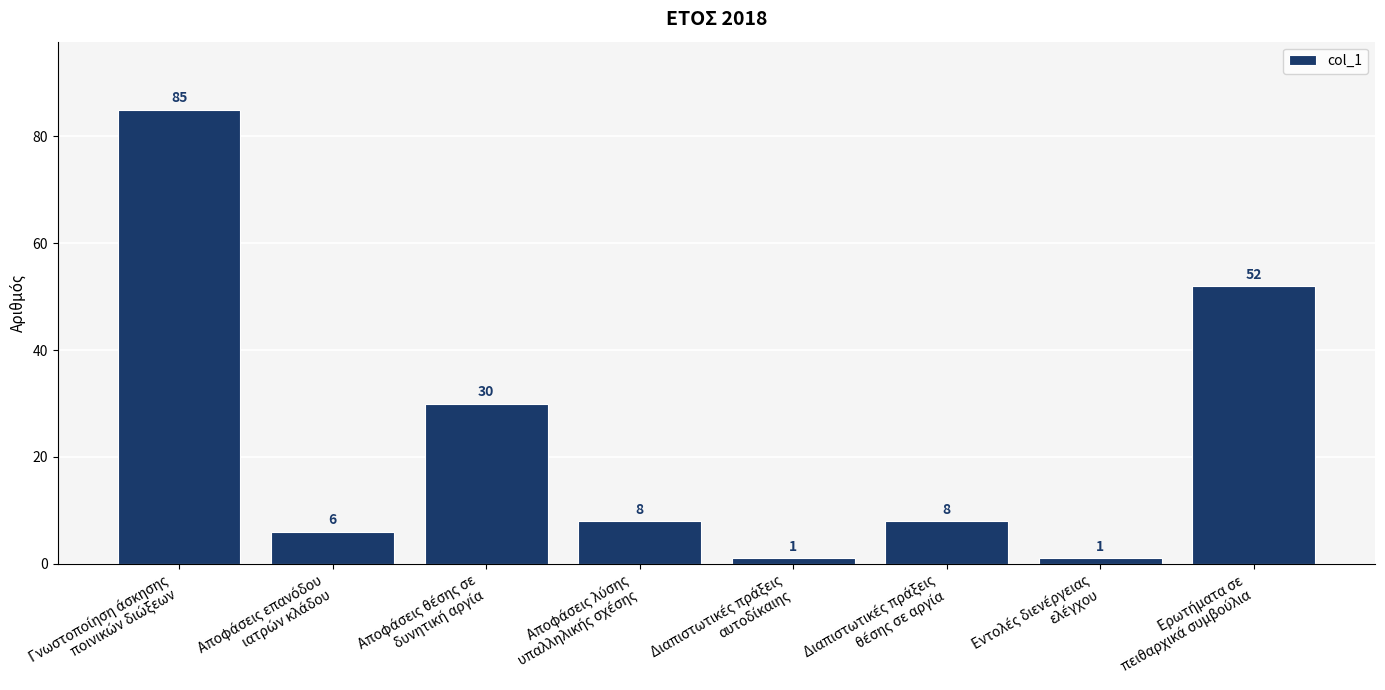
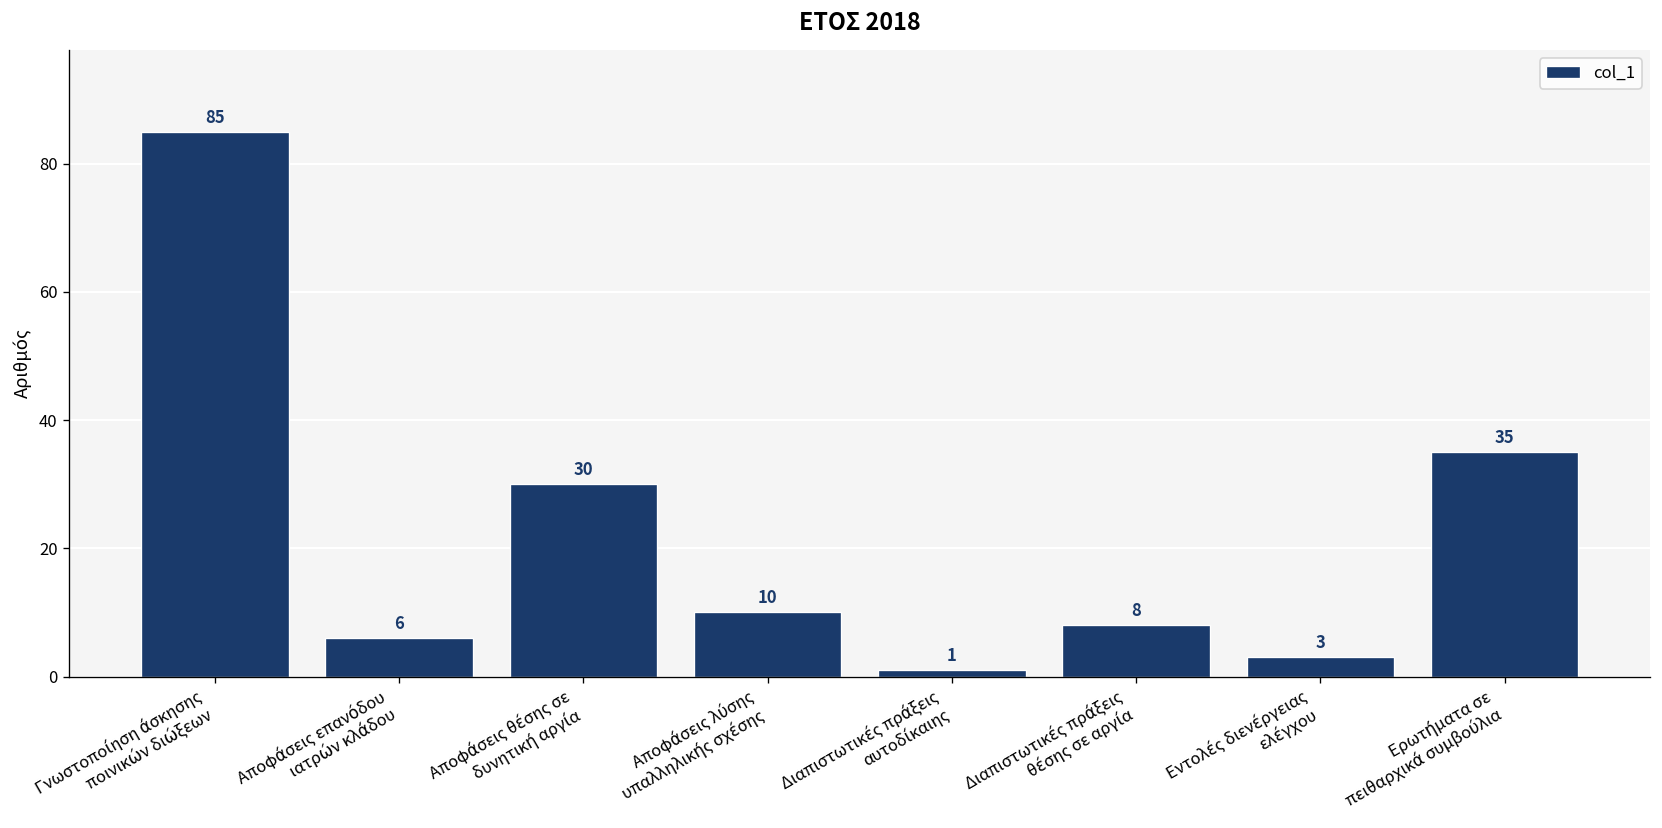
Αποφάσεις λύσης υπαλληλικής σχέσης: 8 -> 10
Εντολές διενέργειας ελέγχου: 1 -> 3
Ερωτήματα σε πειθαρχικά συμβούλια: 52 -> 35
